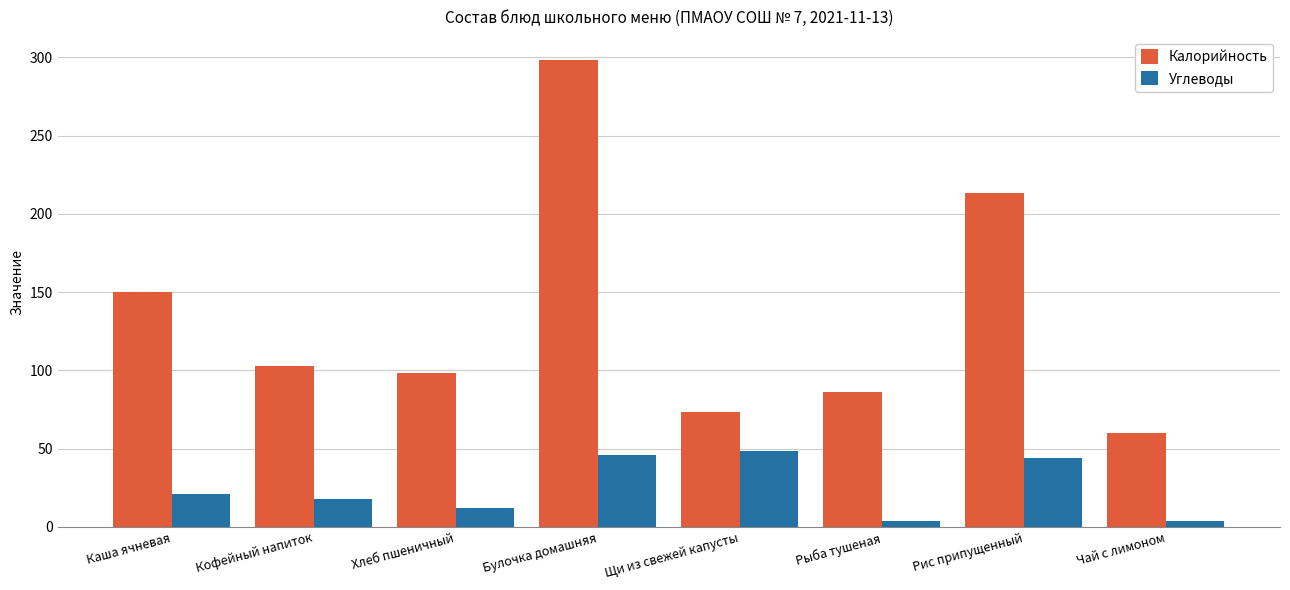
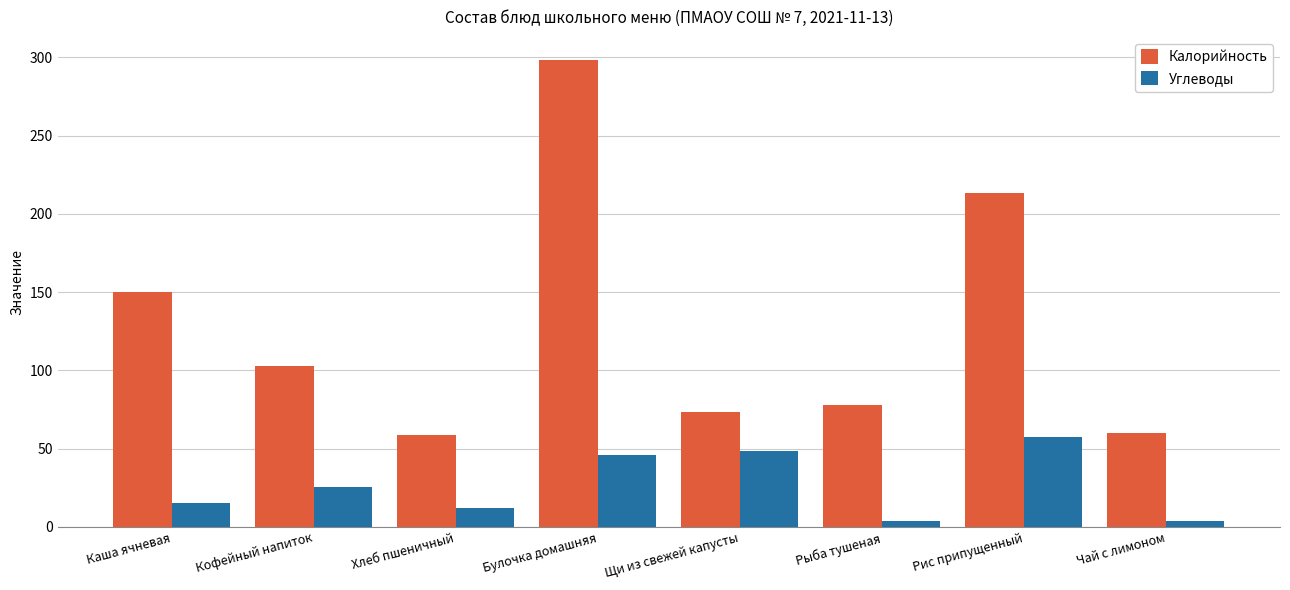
Углеводы, Каша ячневая: 21 -> 16
Углеводы, Кофейный напиток: 18 -> 26
Калорийность, Хлеб пшеничный: 98 -> 59
Калорийность, Рыба тушеная: 87 -> 78
Углеводы, Рис припущенный: 44 -> 57
